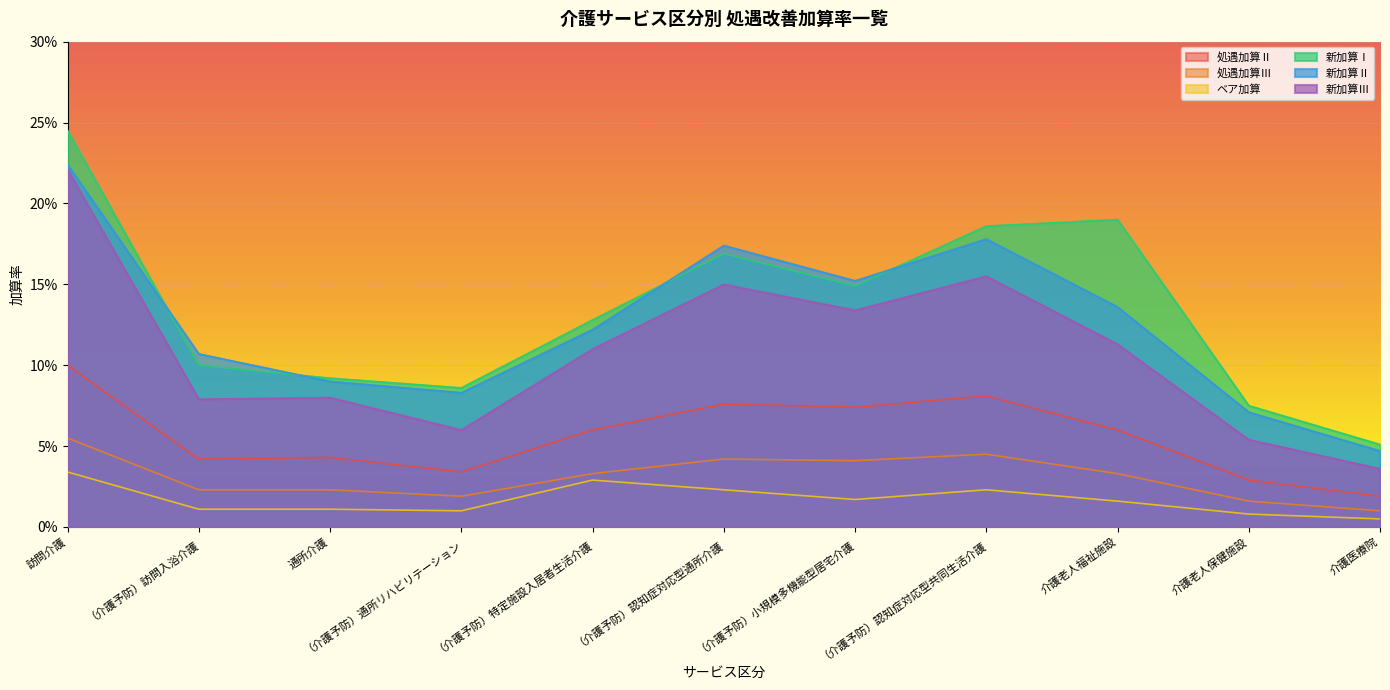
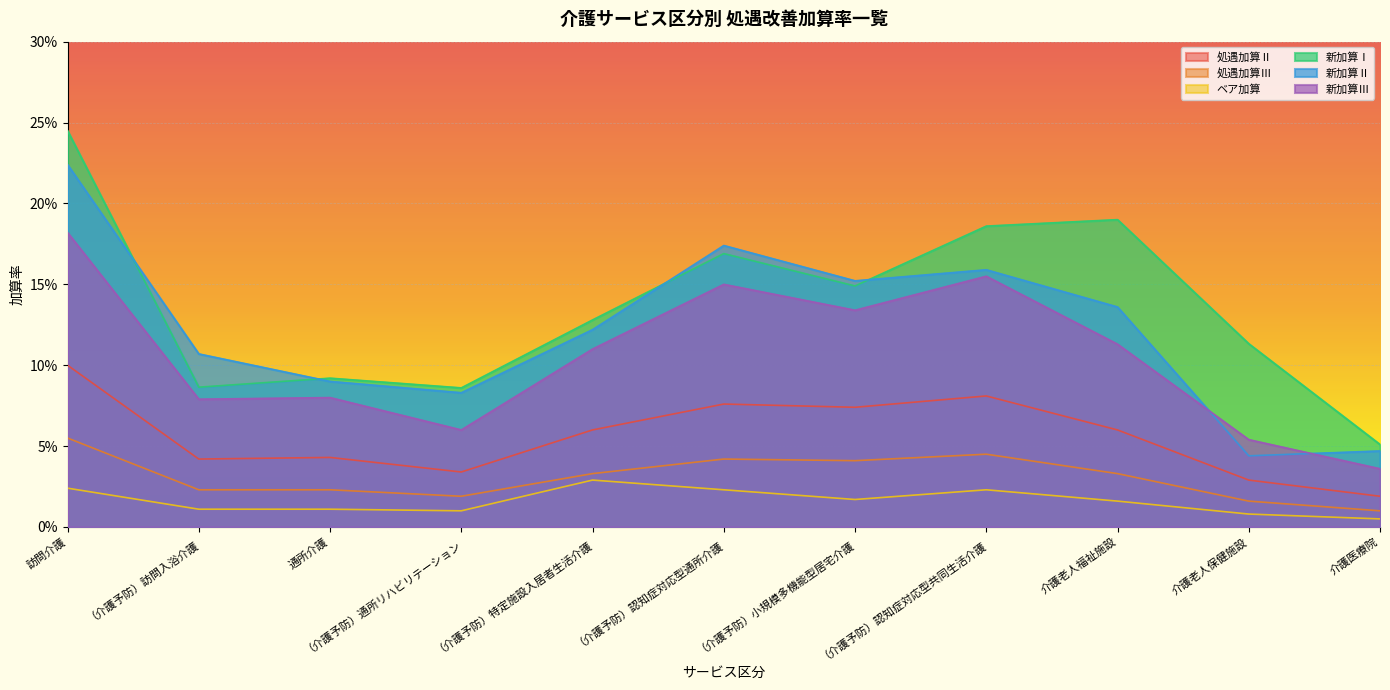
ベア加算, 訪問介護: 3.4% -> 2.4%
新加算Ⅲ, 訪問介護: 22.1% -> 18.2%
新加算Ⅰ, （介護予防）訪問入浴介護: 10.0% -> 8.6%
新加算Ⅱ, （介護予防）認知症対応型共同生活介護: 17.8% -> 15.9%
新加算Ⅰ, 介護老人保健施設: 7.5% -> 11.3%
新加算Ⅱ, 介護老人保健施設: 7.1% -> 4.4%
